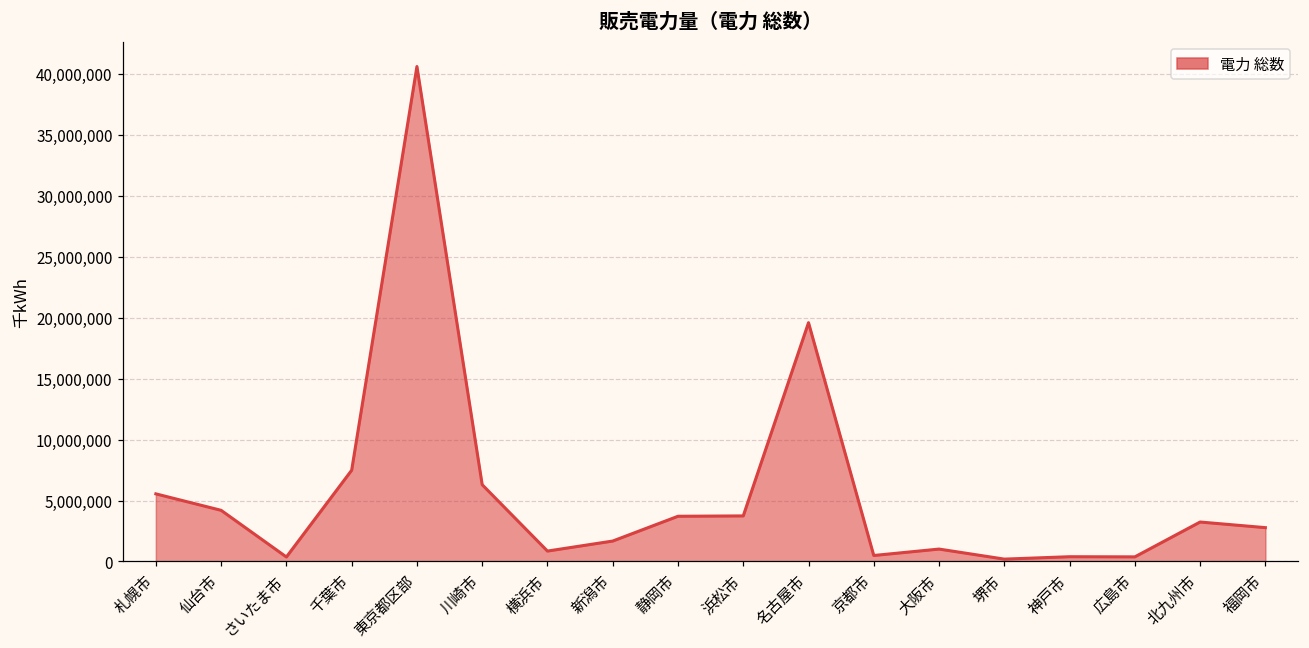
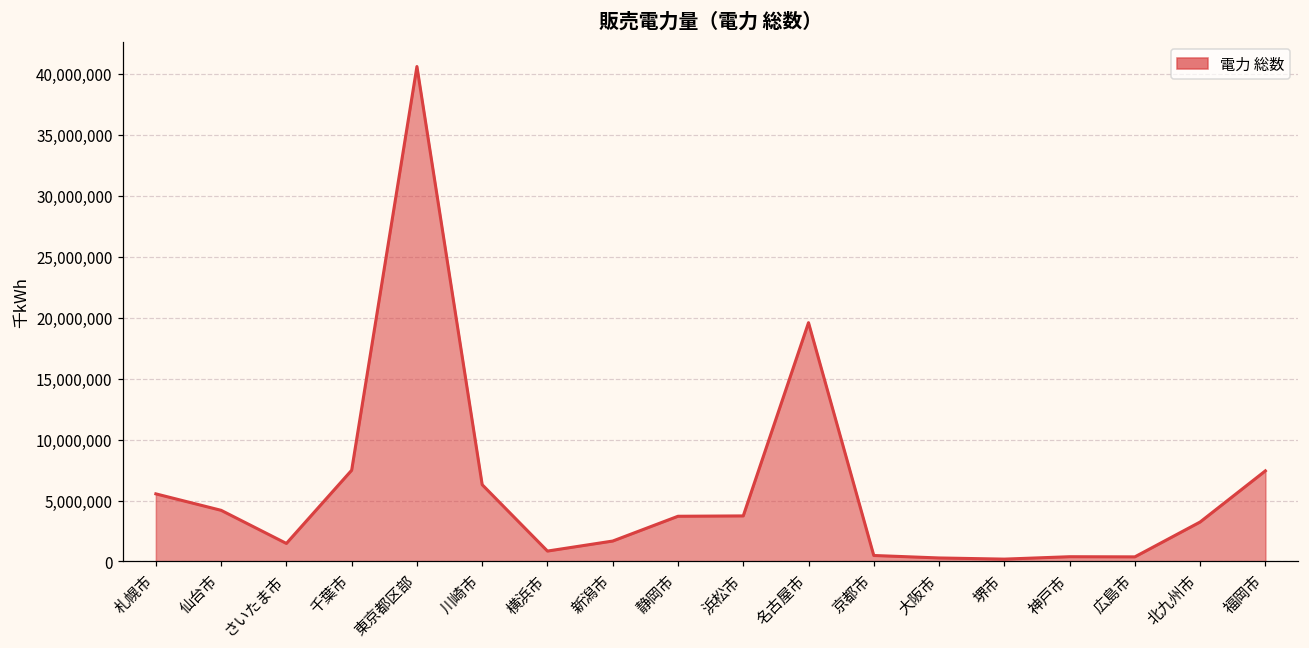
さいたま市: 400,000 -> 1,500,000
大阪市: 1,000,000 -> 300,000
福岡市: 2,800,000 -> 7,400,000
